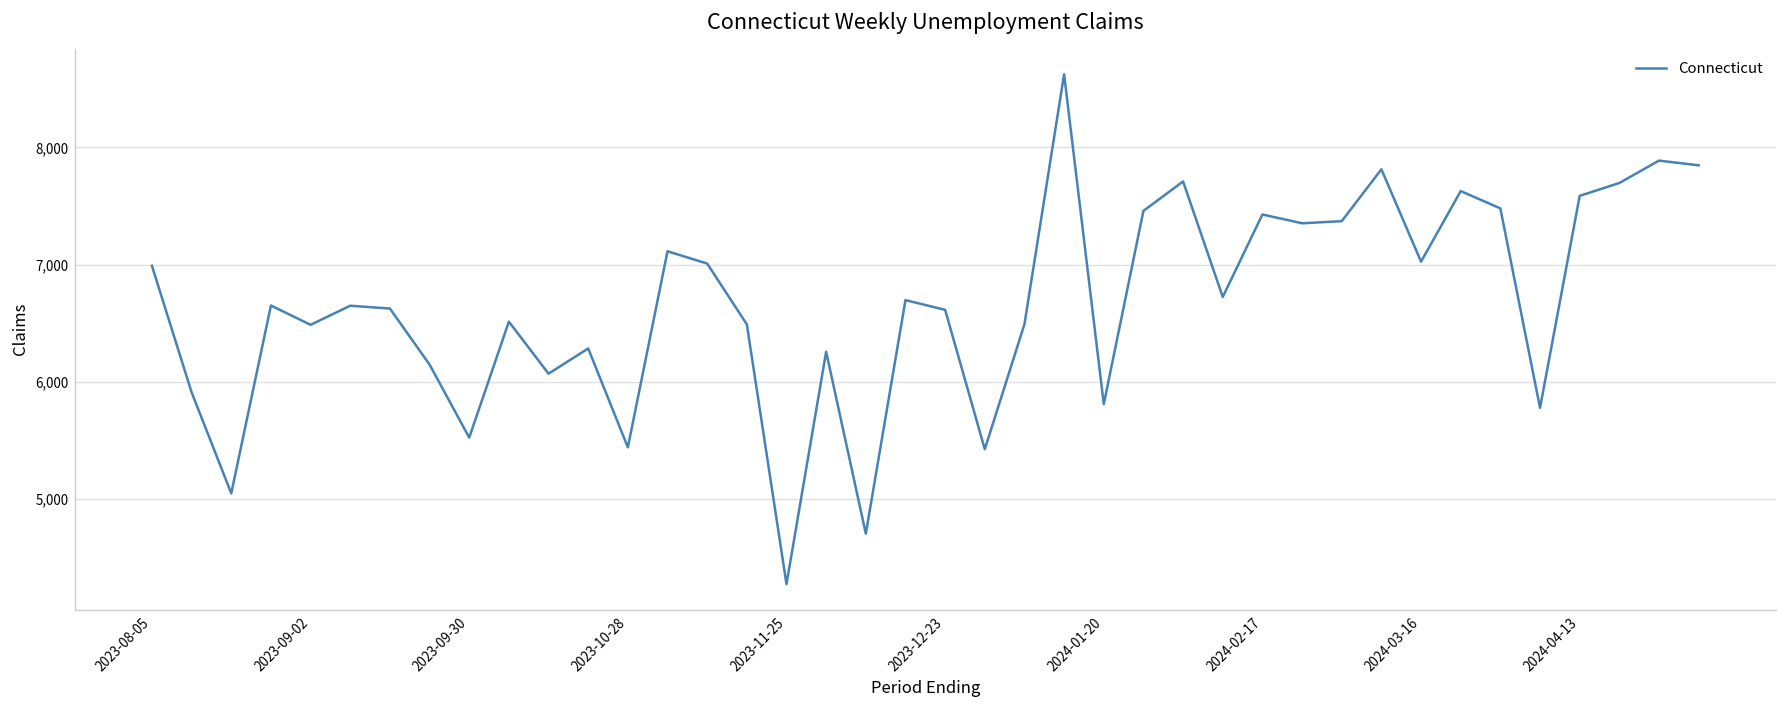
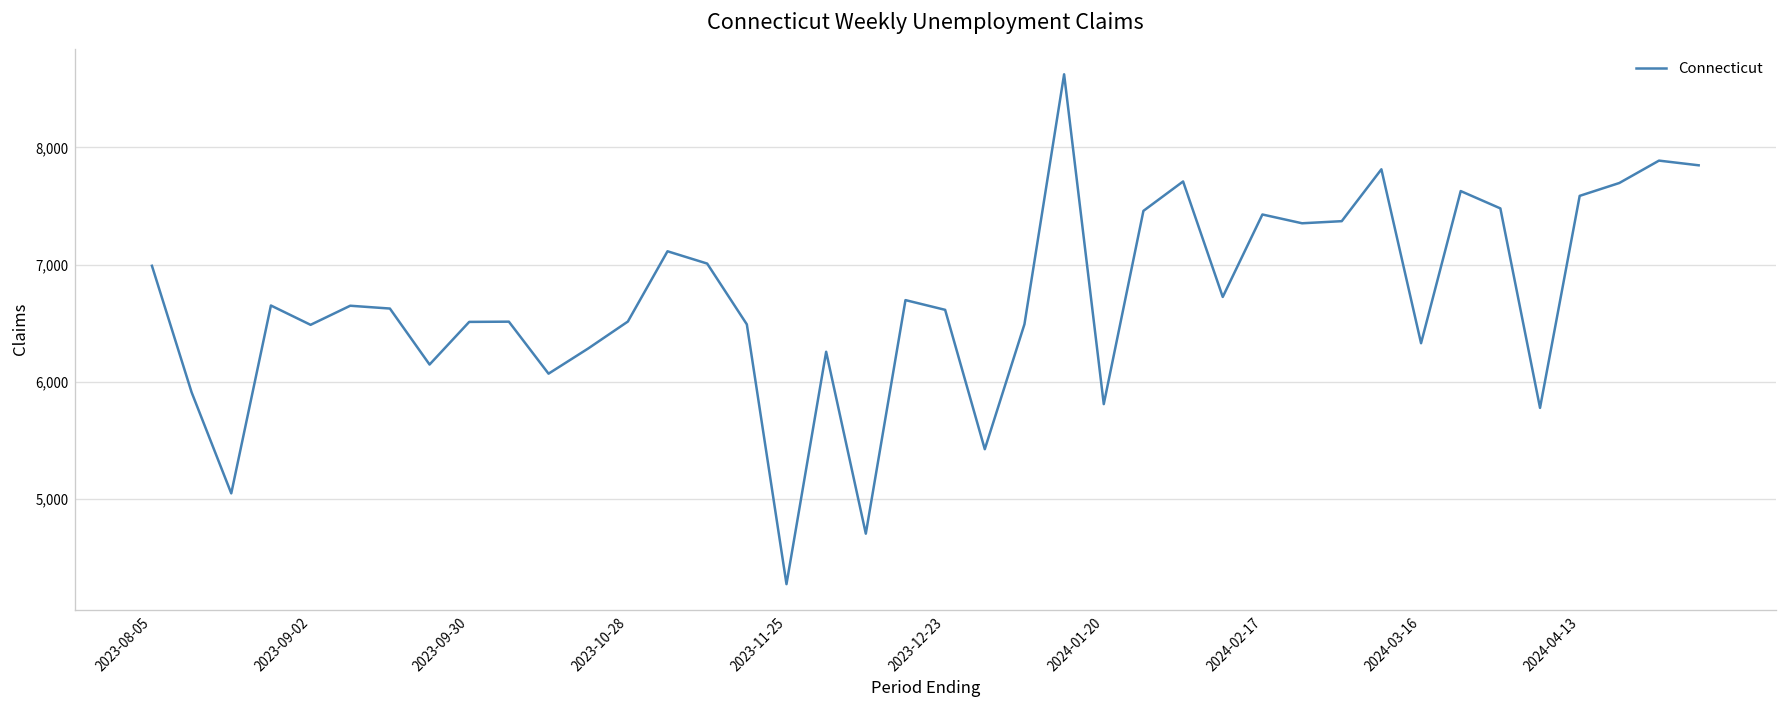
2023-09-30: 5,500 -> 6,500
2023-10-28: 5,400 -> 6,500
2024-03-16: 7,000 -> 6,300
